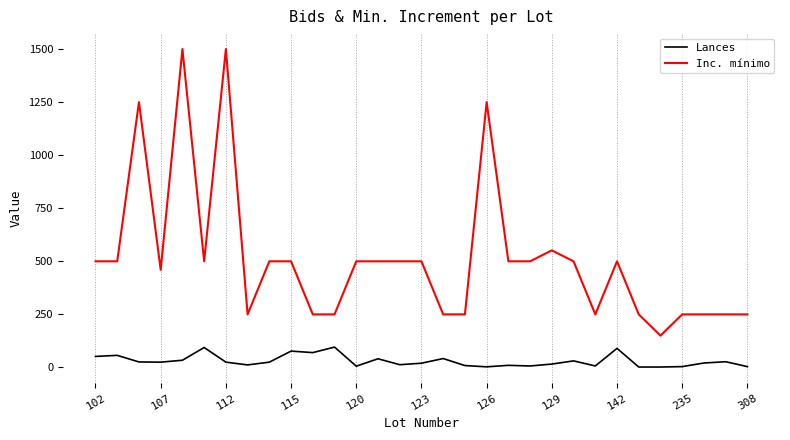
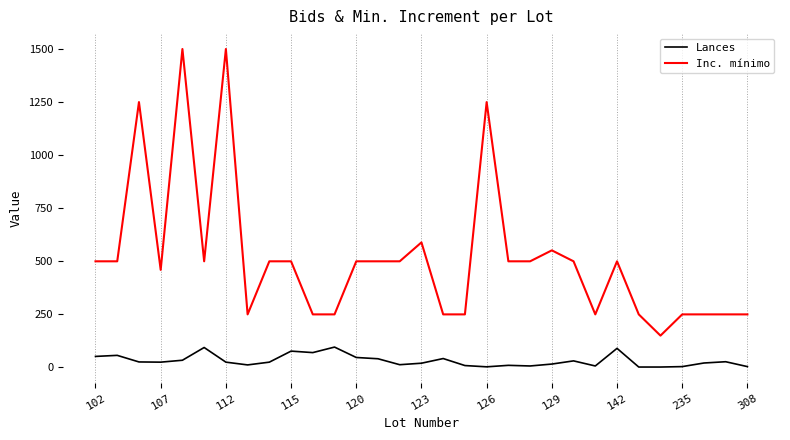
Lances, 120: 10 -> 50
Inc. mínimo, 123: 500 -> 590
